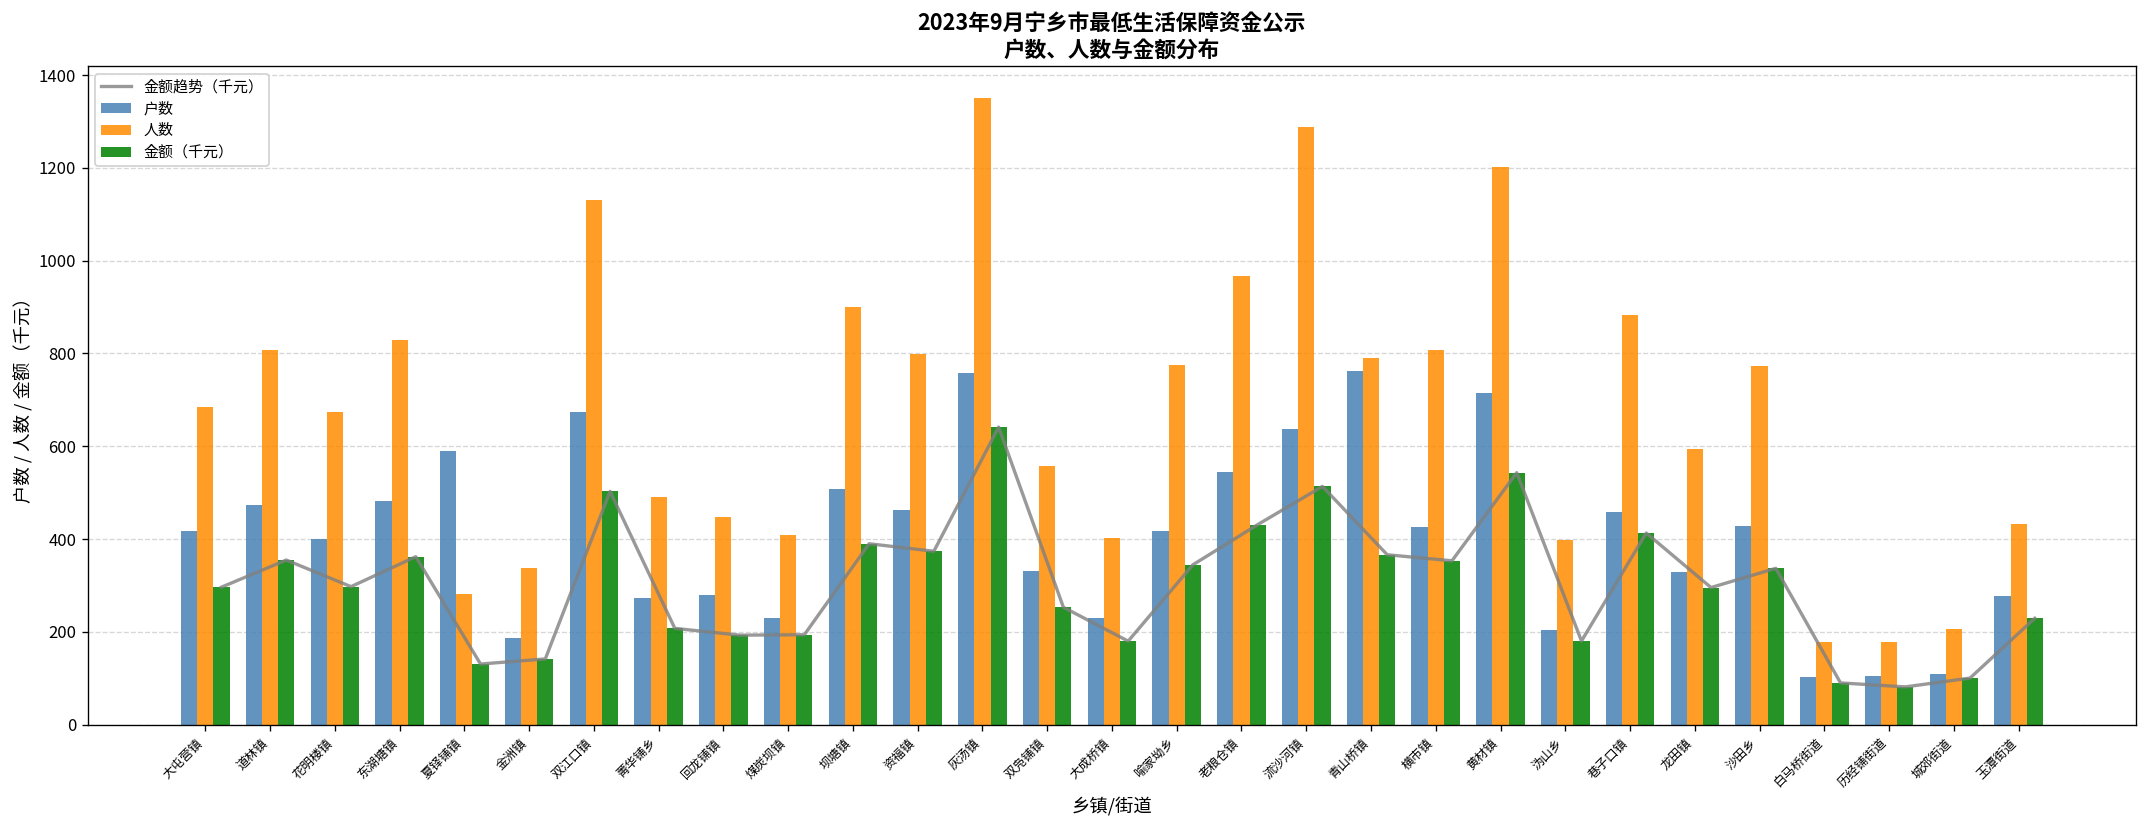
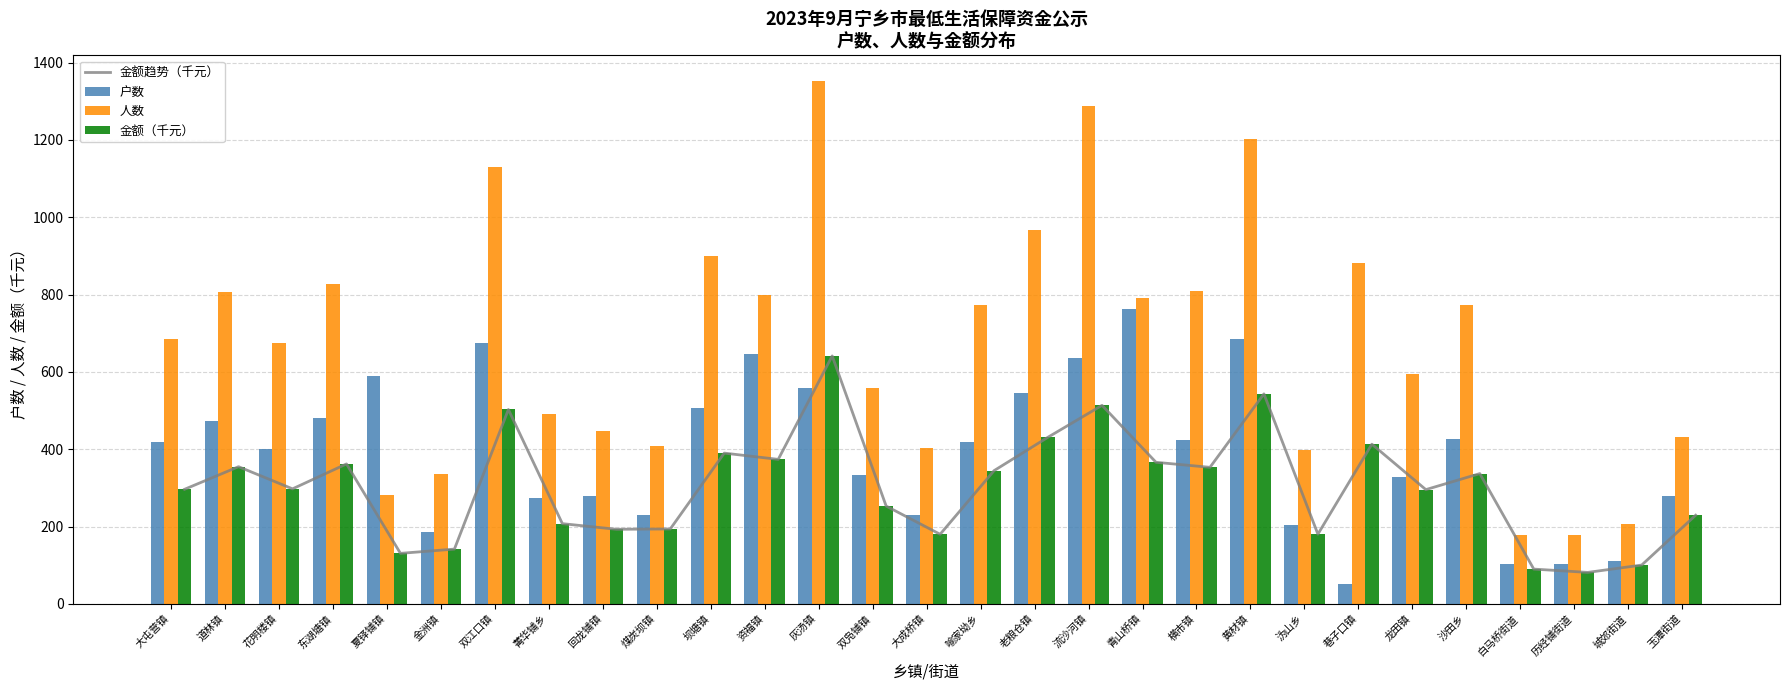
户数, 资福镇: 460 -> 650
户数, 灰汤镇: 760 -> 560
户数, 黄材镇: 720 -> 690
户数, 巷子口镇: 460 -> 50
